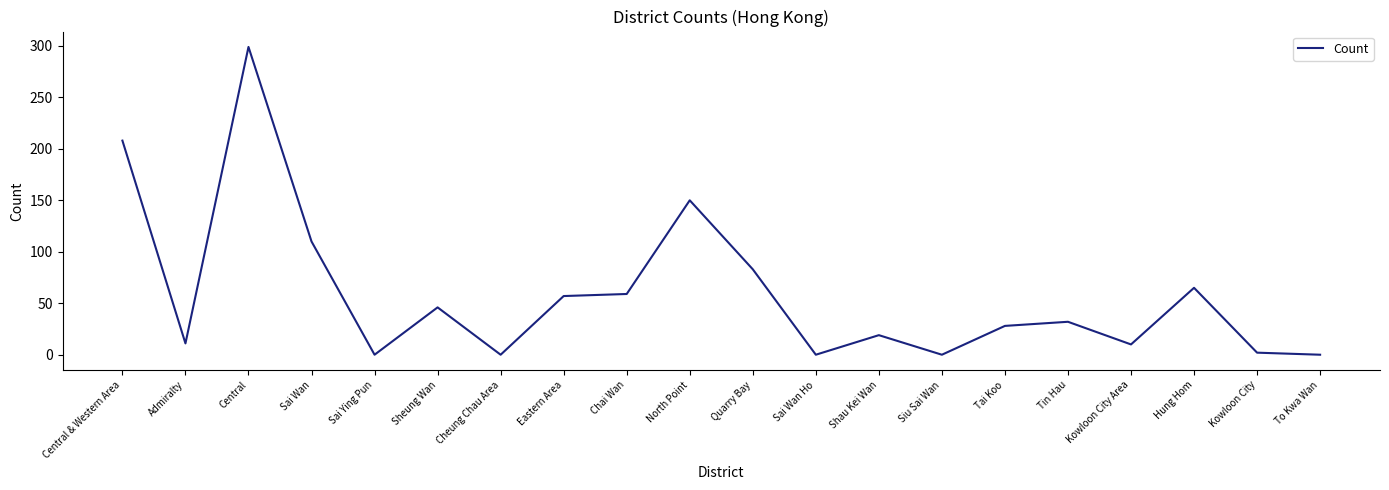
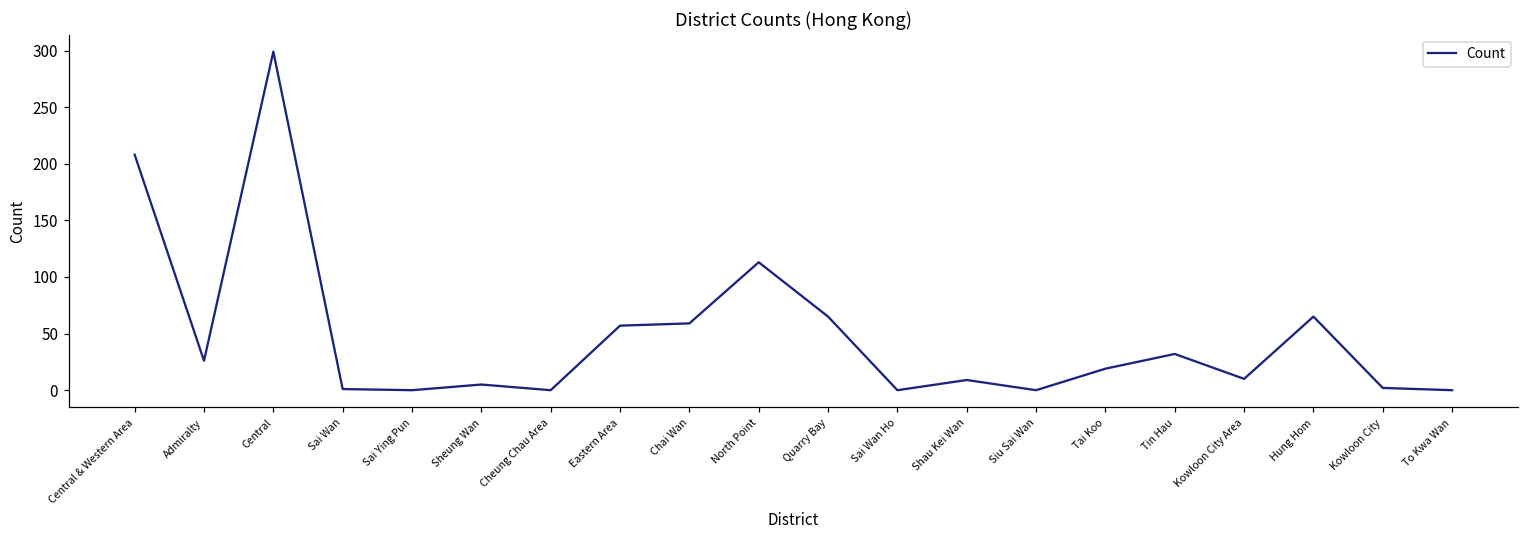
Admiralty: 11 -> 26
Sai Wan: 110 -> 1
Sheung Wan: 46 -> 5
North Point: 150 -> 113
Quarry Bay: 83 -> 65
Shau Kei Wan: 19 -> 9
Tai Koo: 28 -> 19
